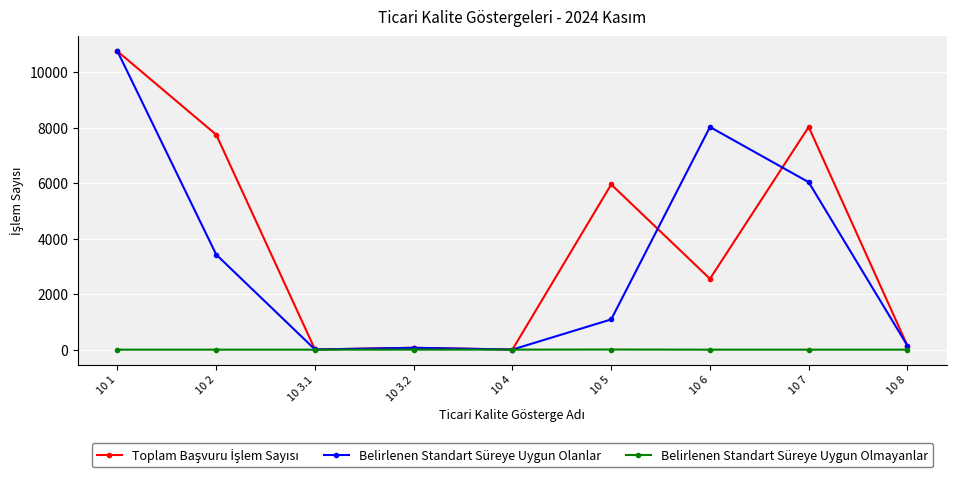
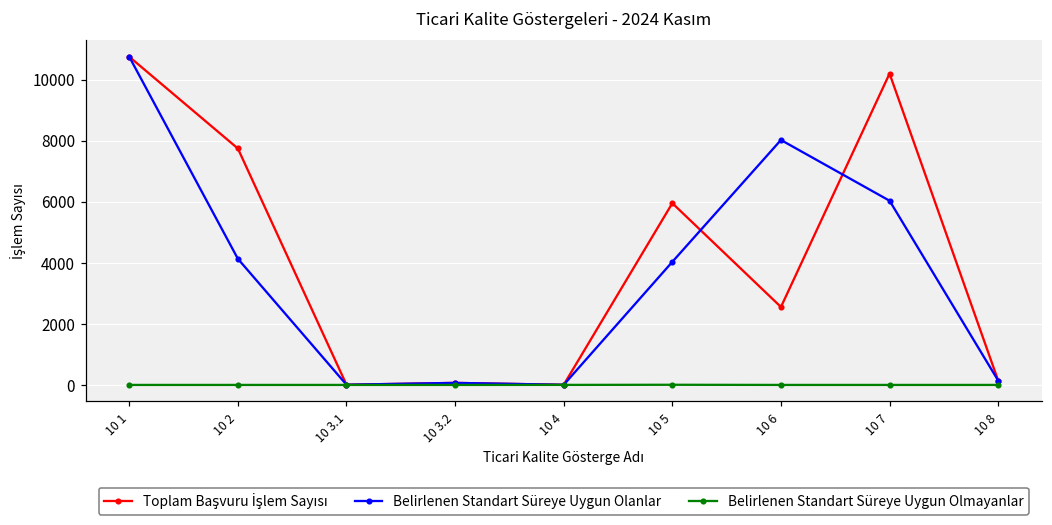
Belirlenen Standart Süreye Uygun Olanlar, 10 2: 3400 -> 4100
Belirlenen Standart Süreye Uygun Olanlar, 10 5: 1100 -> 4000
Toplam Başvuru İşlem Sayısı, 10 7: 8000 -> 10200
